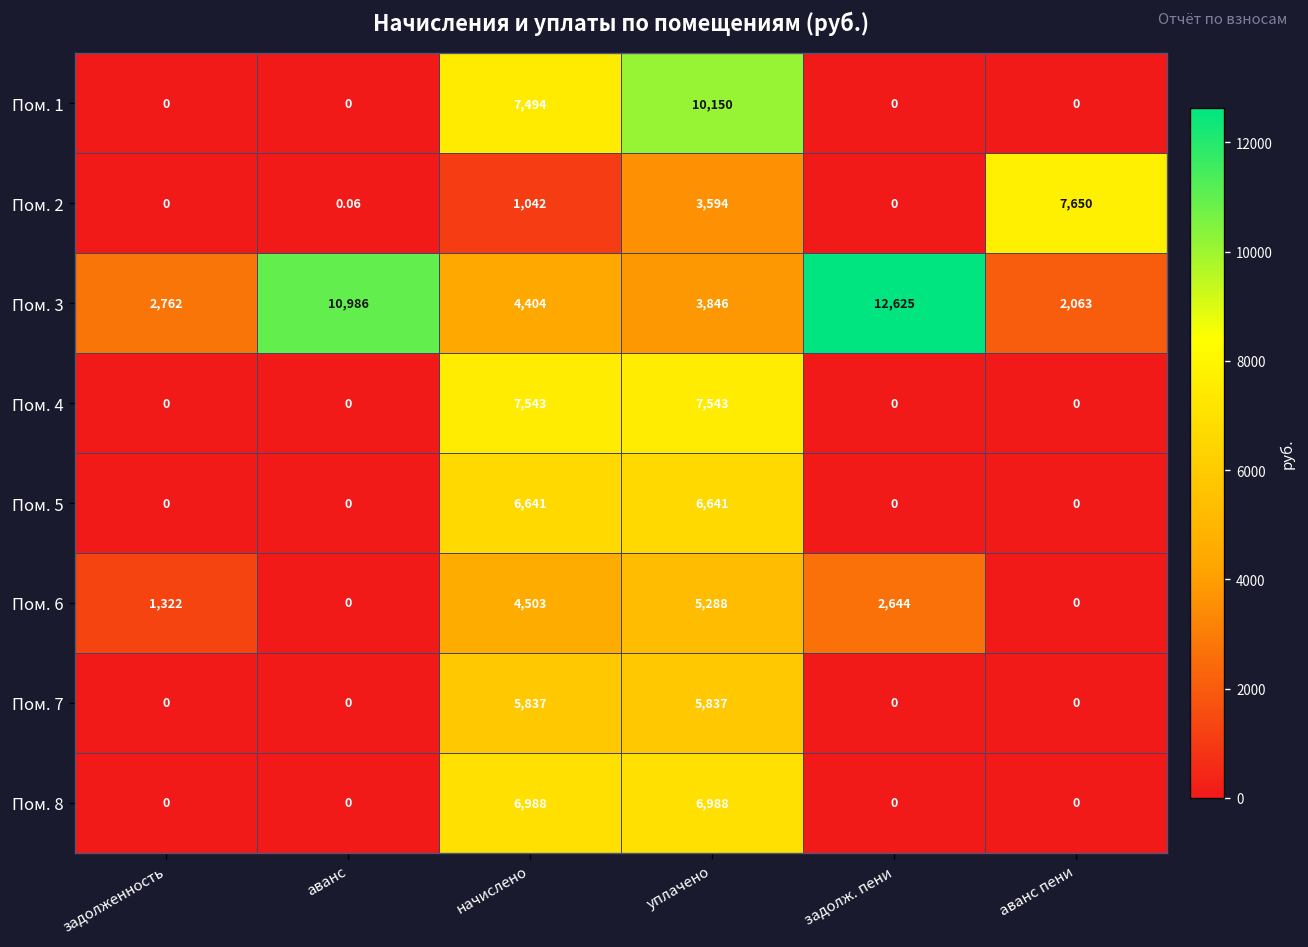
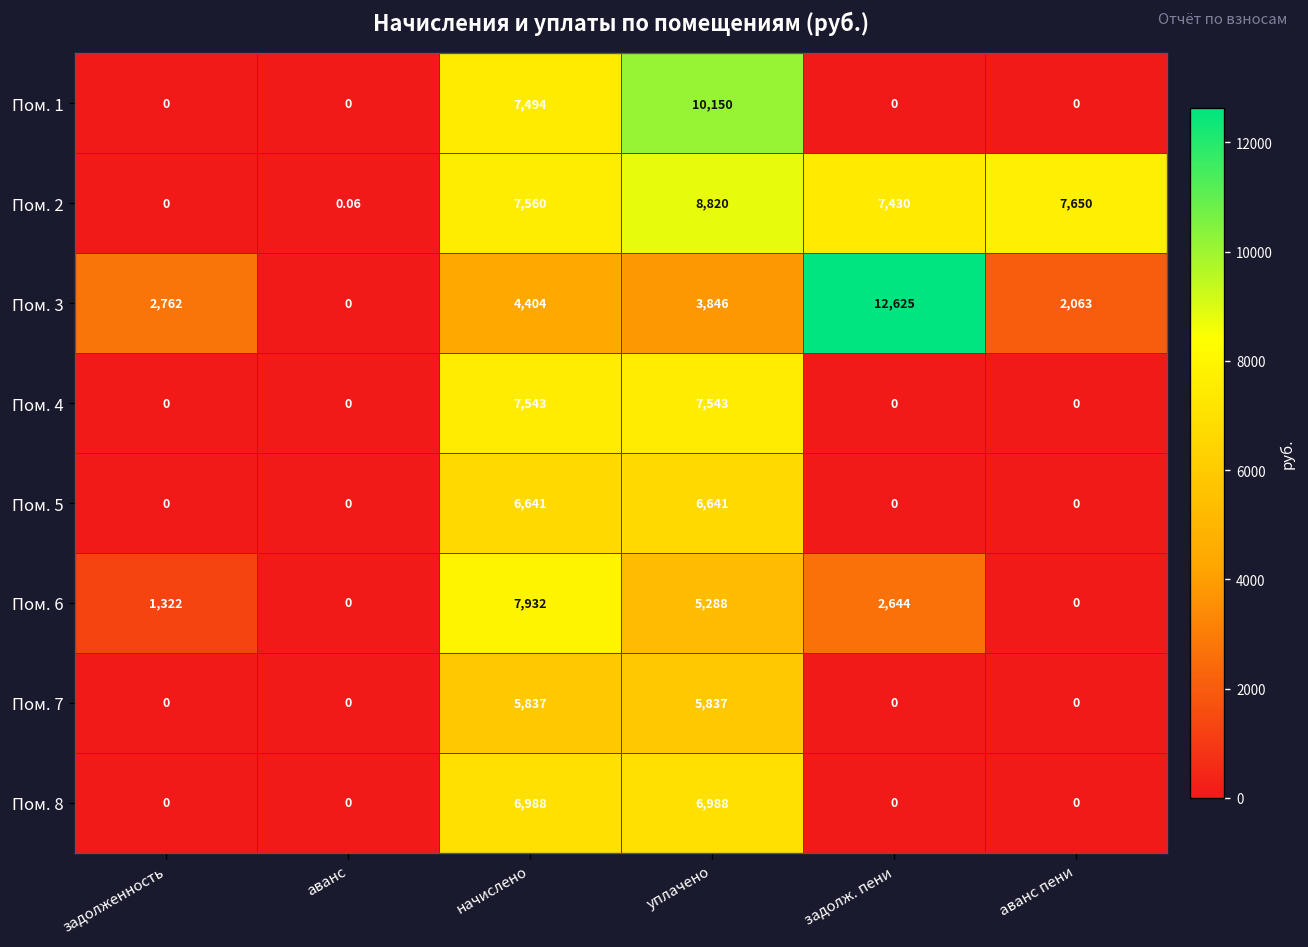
Пом. 2, начислено: 1,042 -> 7,560
Пом. 2, уплачено: 3,594 -> 8,820
Пом. 2, задолж. пени: 0 -> 7,430
Пом. 3, аванс: 10,986 -> 0
Пом. 6, начислено: 4,503 -> 7,932
